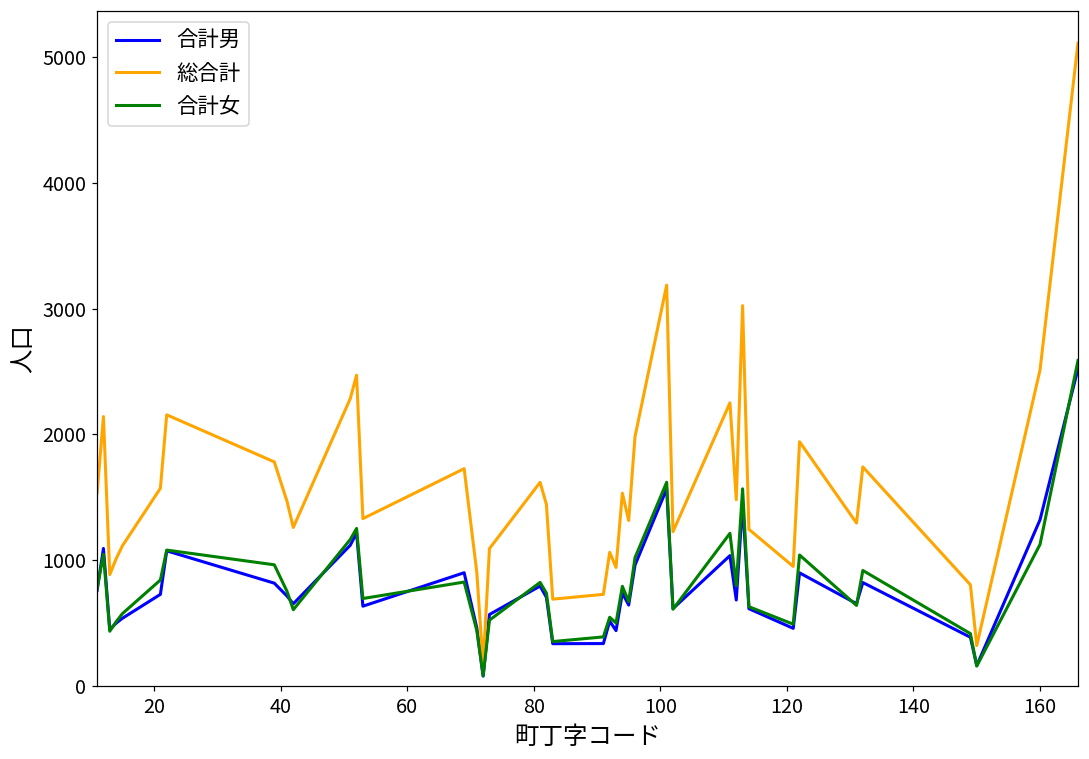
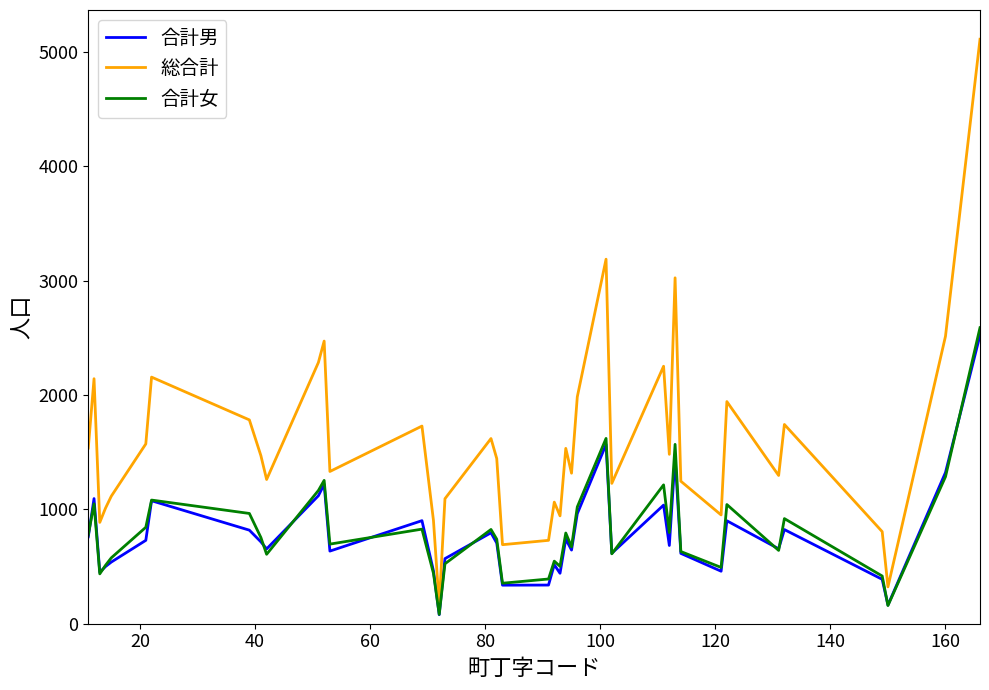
合計女, 160: 1130 -> 1290
